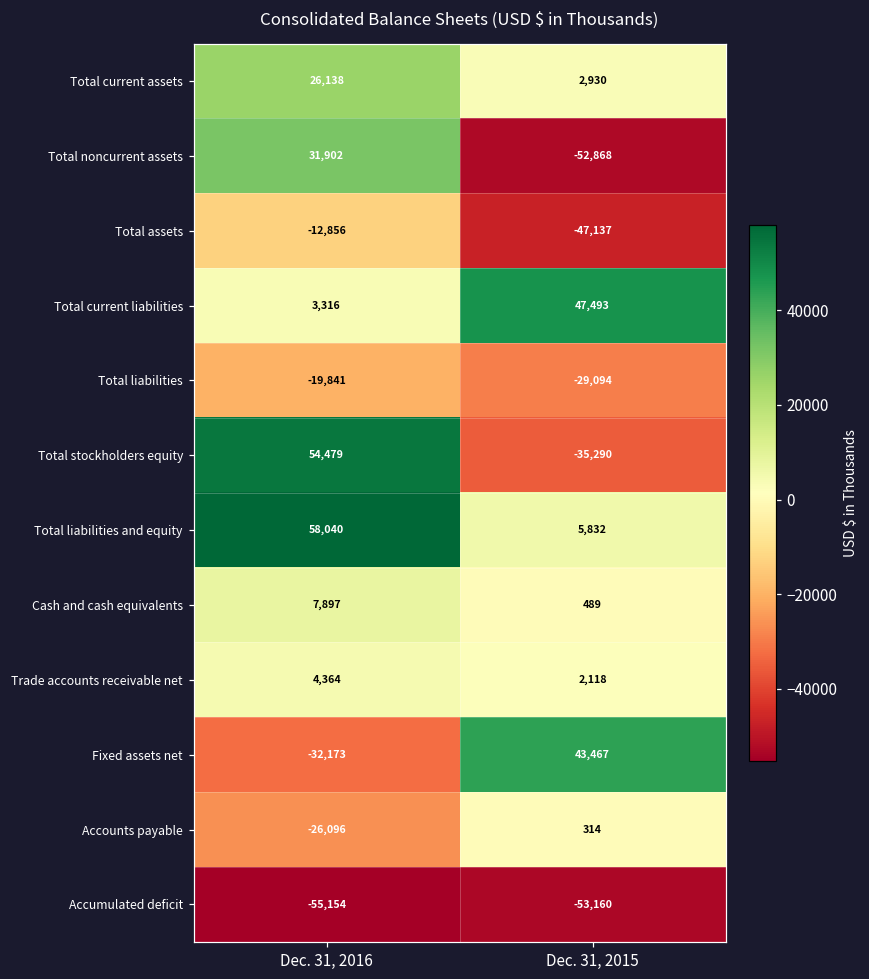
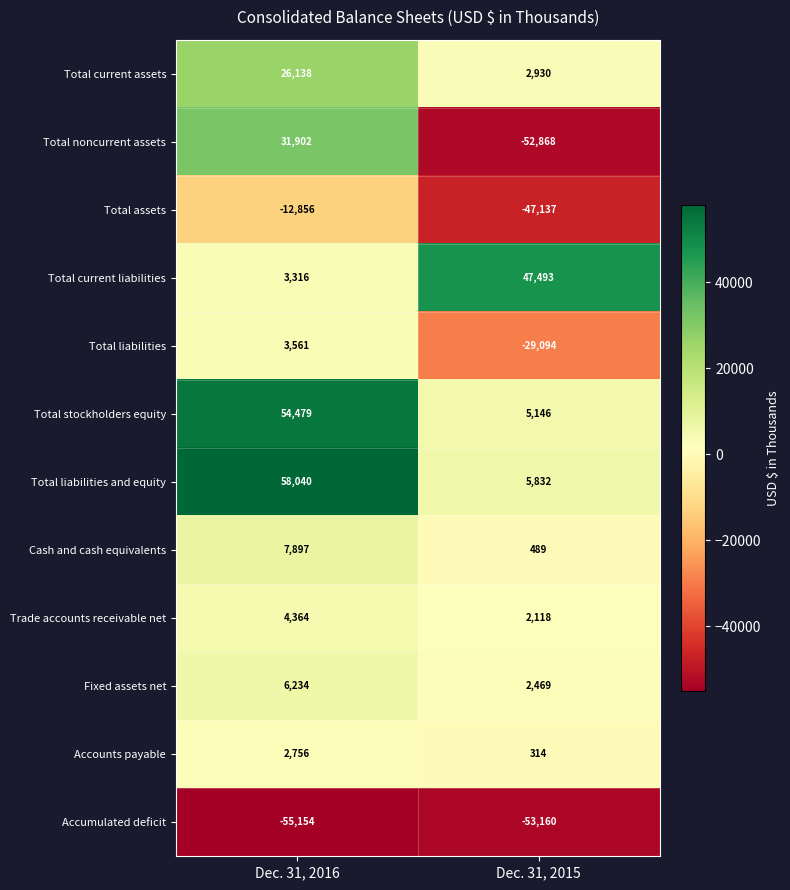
Total liabilities, Dec. 31, 2016: -19,841 -> 3,561
Total stockholders equity, Dec. 31, 2015: -35,290 -> 5,146
Fixed assets net, Dec. 31, 2016: -32,173 -> 6,234
Fixed assets net, Dec. 31, 2015: 43,467 -> 2,469
Accounts payable, Dec. 31, 2016: -26,096 -> 2,756
